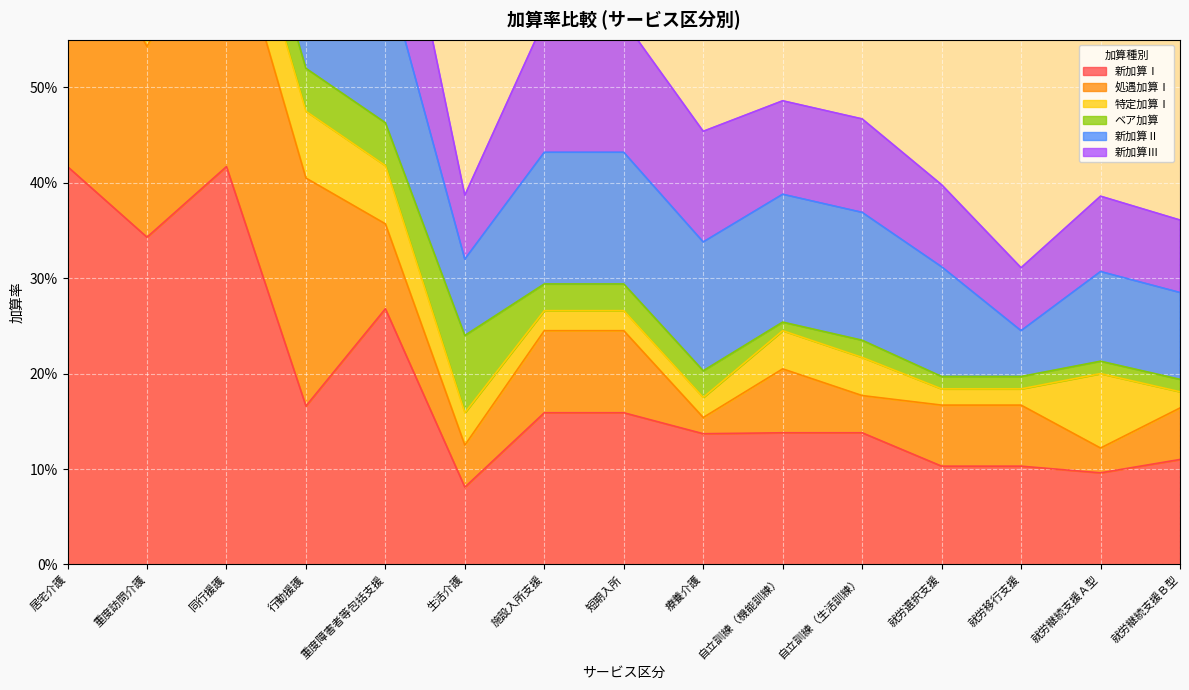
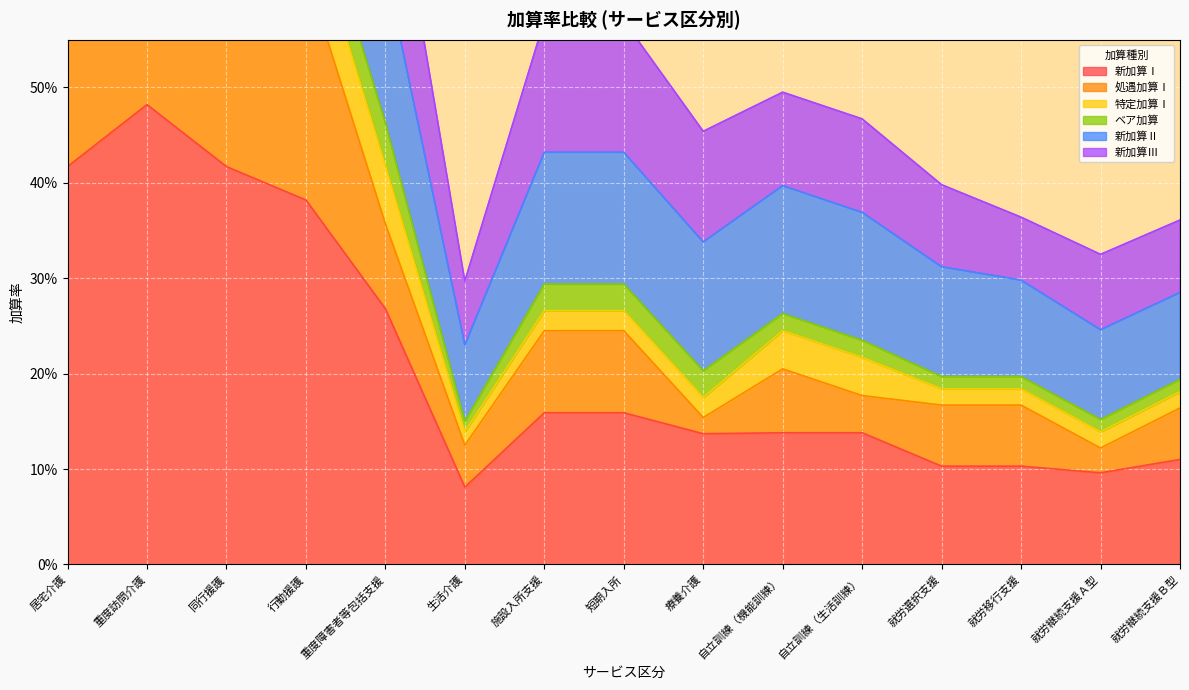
新加算Ⅰ, 重度訪問介護: 34% -> 48%
新加算Ⅰ, 行動援護: 17% -> 38%
特定加算Ⅰ, 生活介護: 3% -> 1%
ベア加算, 生活介護: 8% -> 1%
ベア加算, 自立訓練（機能訓練）: 1% -> 2%
新加算Ⅱ, 就労移行支援: 5% -> 10%
特定加算Ⅰ, 就労継続支援Ａ型: 8% -> 2%
